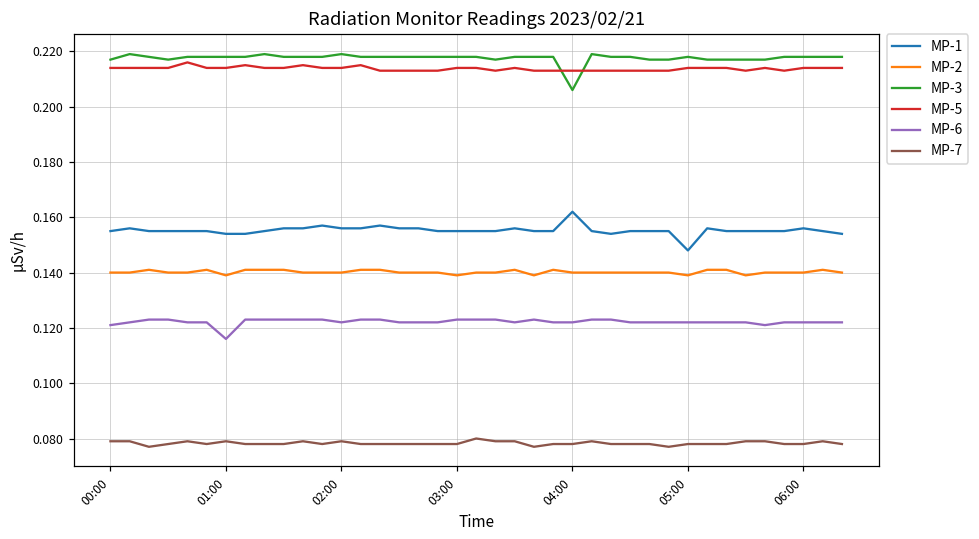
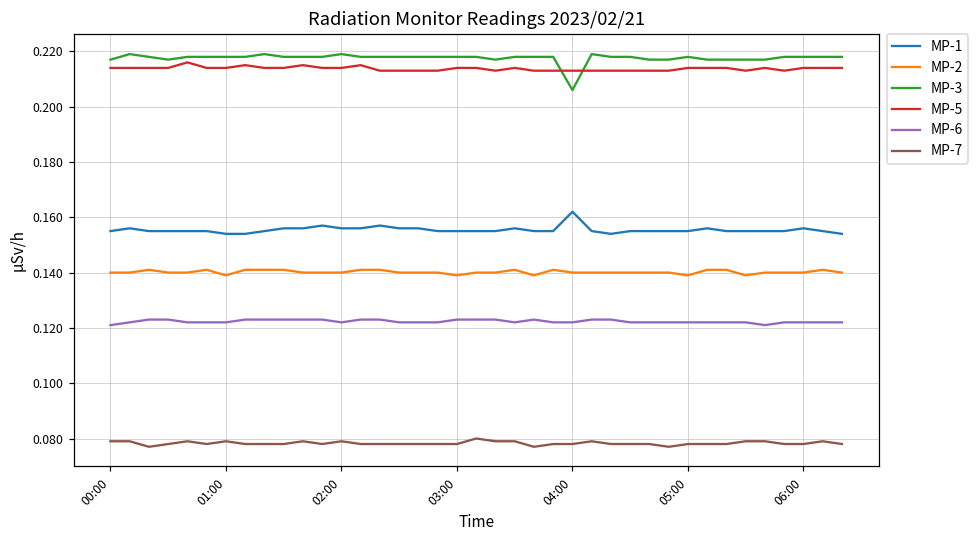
MP-6, 01:00: 0.116 -> 0.122
MP-1, 05:00: 0.148 -> 0.155
